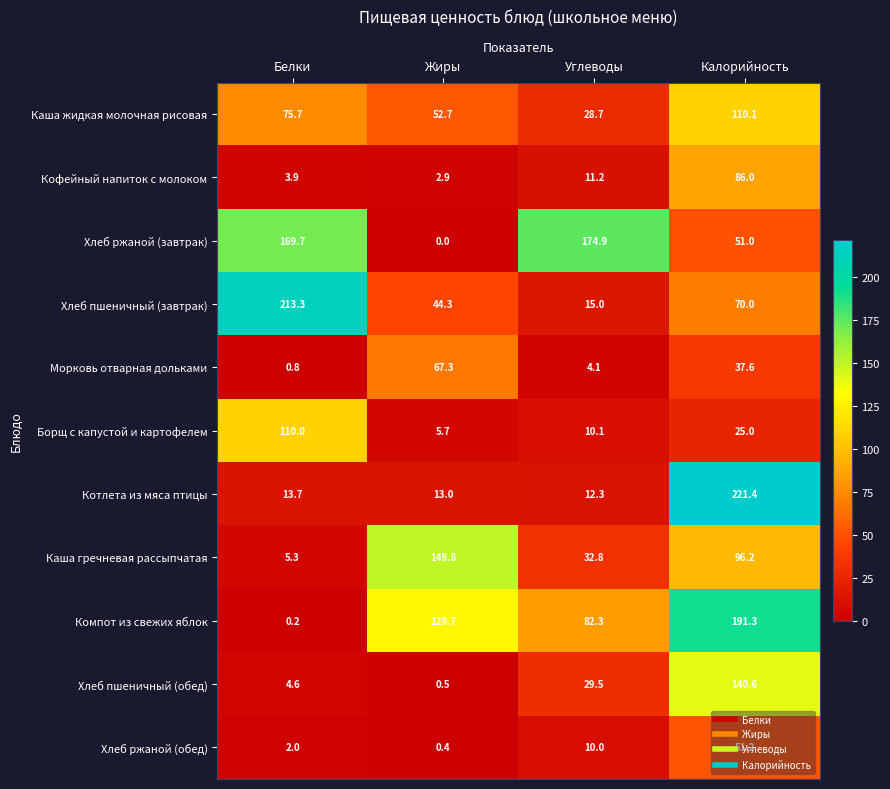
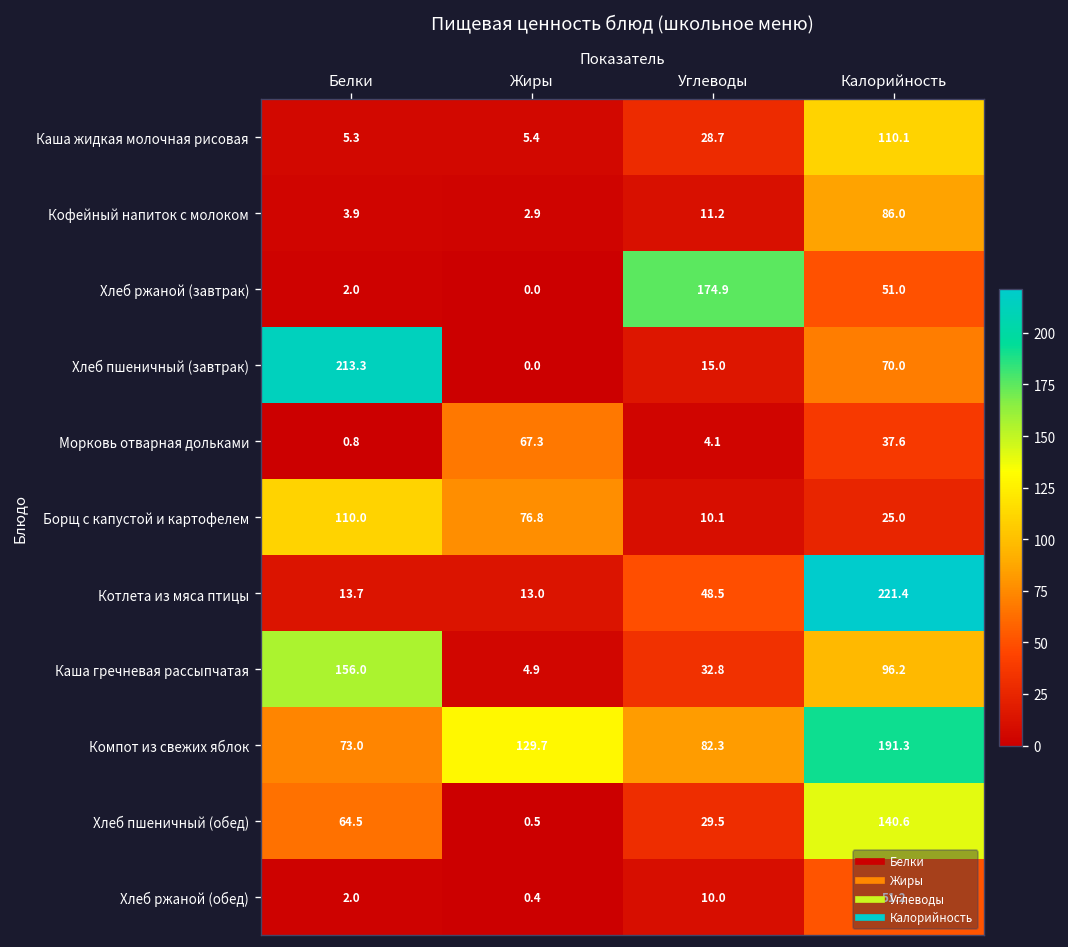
Каша жидкая молочная рисовая, Белки: 75.7 -> 5.3
Каша жидкая молочная рисовая, Жиры: 52.7 -> 5.4
Хлеб ржаной (завтрак), Белки: 169.7 -> 2.0
Хлеб пшеничный (завтрак), Жиры: 44.3 -> 0.0
Борщ с капустой и картофелем, Жиры: 5.7 -> 76.8
Котлета из мяса птицы, Углеводы: 12.3 -> 48.5
Каша гречневая рассыпчатая, Белки: 5.3 -> 156.0
Каша гречневая рассыпчатая, Жиры: 149.8 -> 4.9
Компот из свежих яблок, Белки: 0.2 -> 73.0
Хлеб пшеничный (обед), Белки: 4.6 -> 64.5
